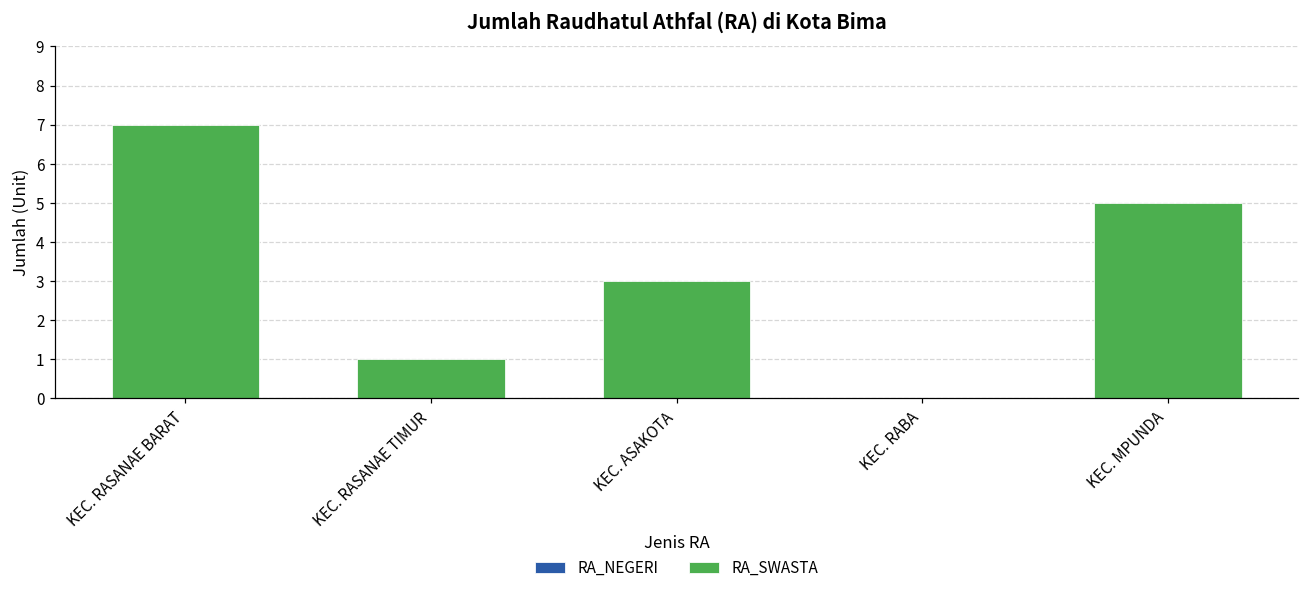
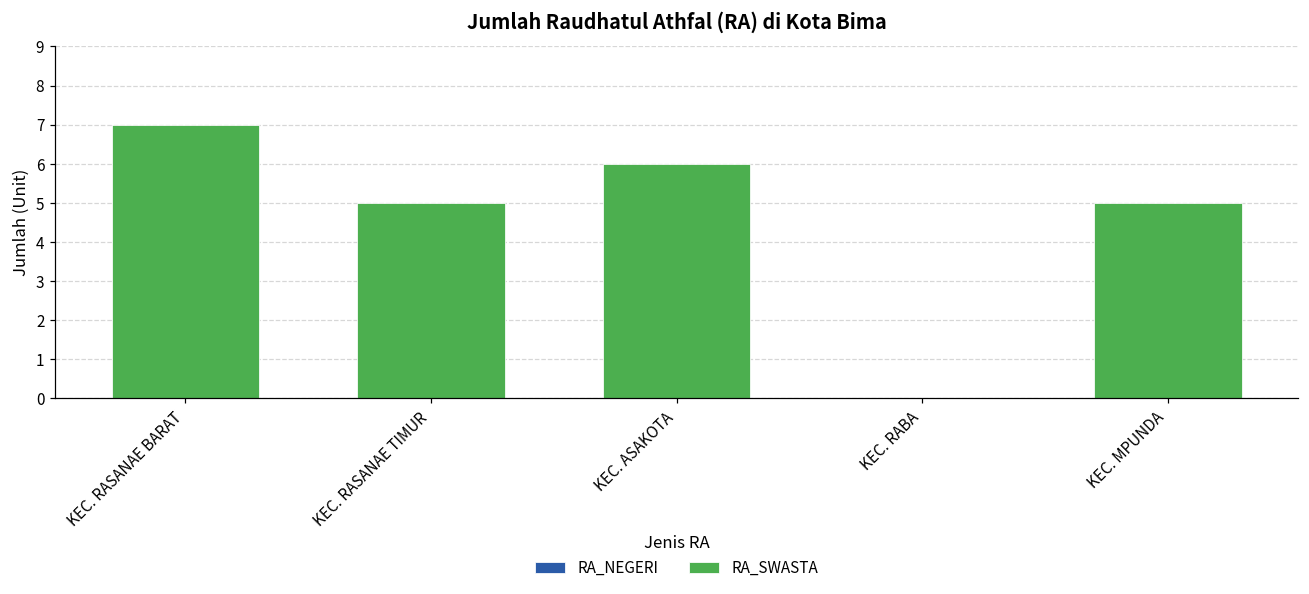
RA_SWASTA, KEC. RASANAE TIMUR: 1 -> 5
RA_SWASTA, KEC. ASAKOTA: 3 -> 6
